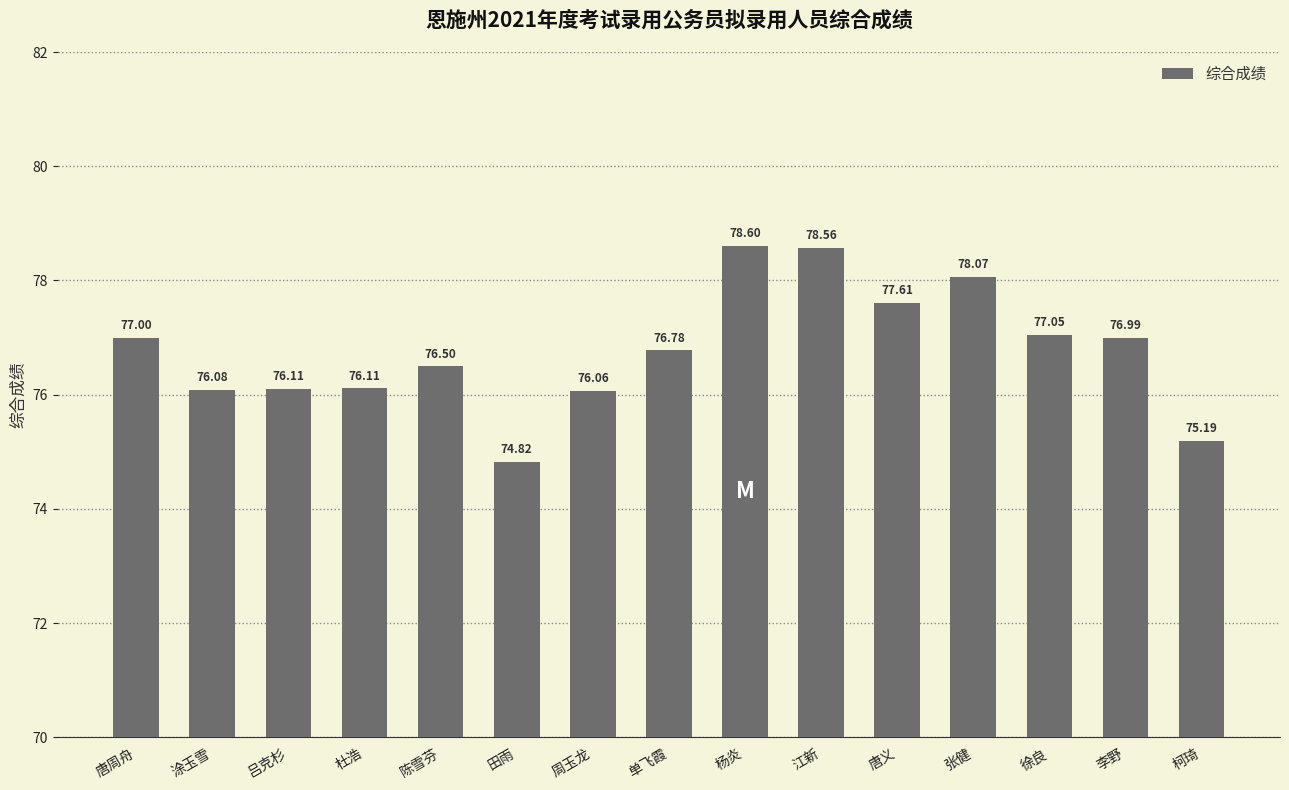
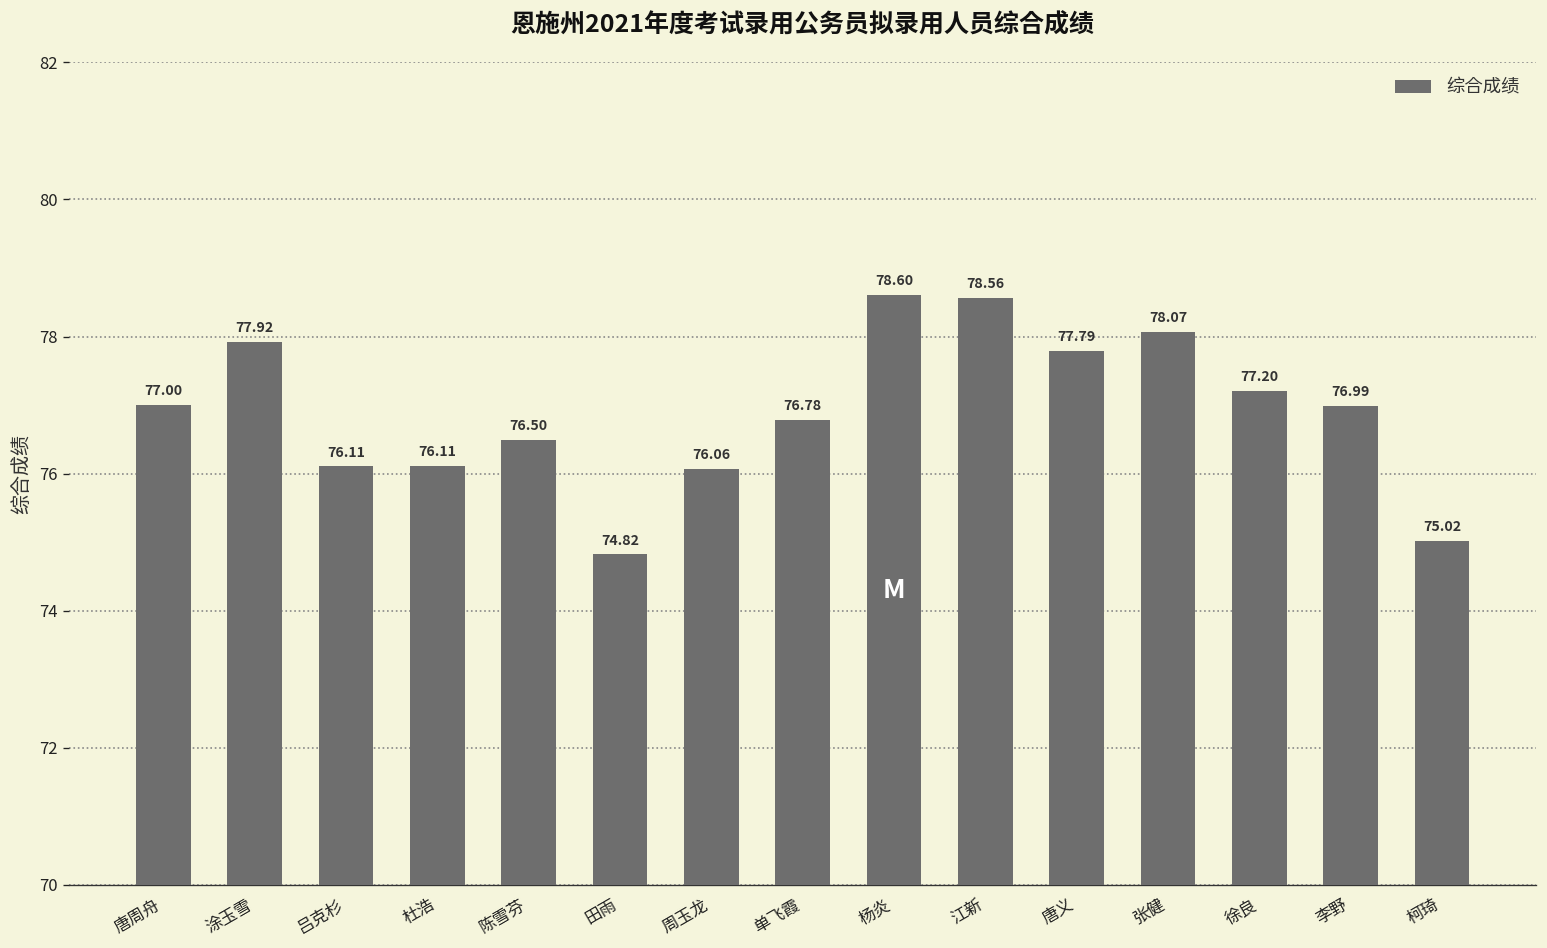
涂玉雪: 76.08 -> 77.92
唐义: 77.61 -> 77.79
徐良: 77.05 -> 77.20
柯琦: 75.19 -> 75.02
